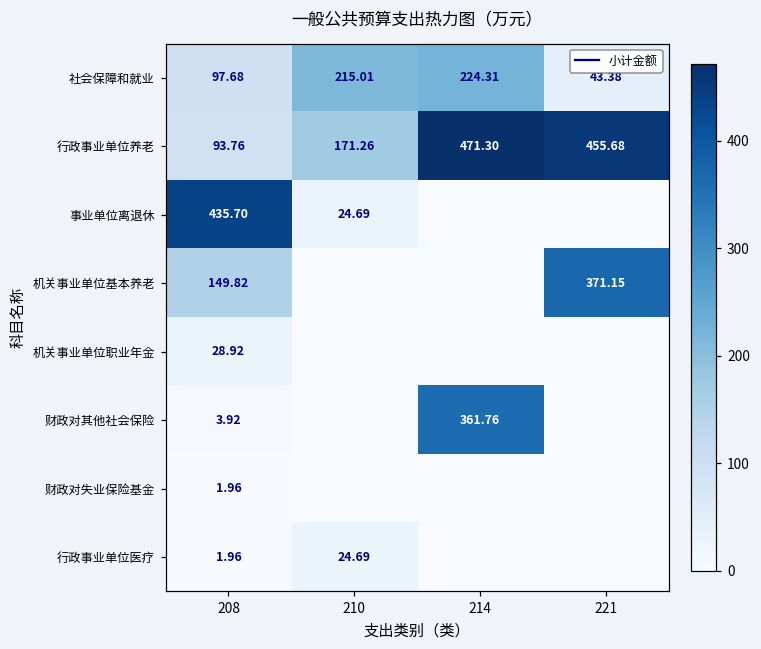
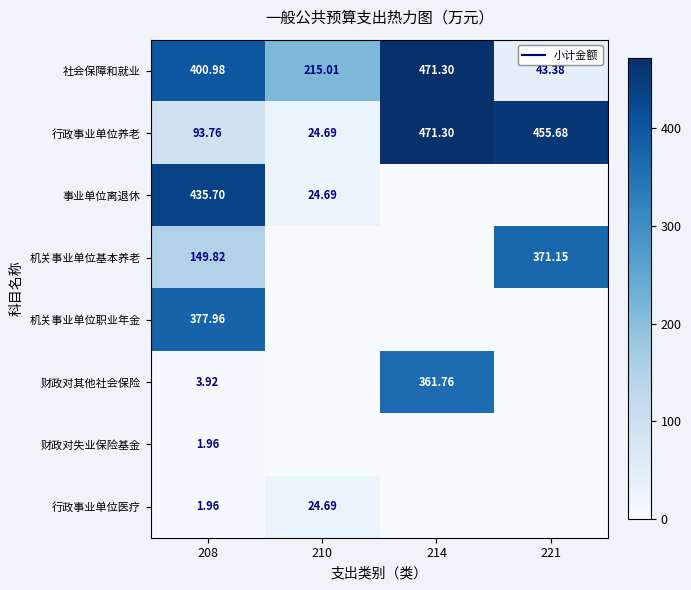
社会保障和就业, 208: 97.68 -> 400.98
社会保障和就业, 214: 224.31 -> 471.30
行政事业单位养老, 210: 171.26 -> 24.69
机关事业单位职业年金, 208: 28.92 -> 377.96
